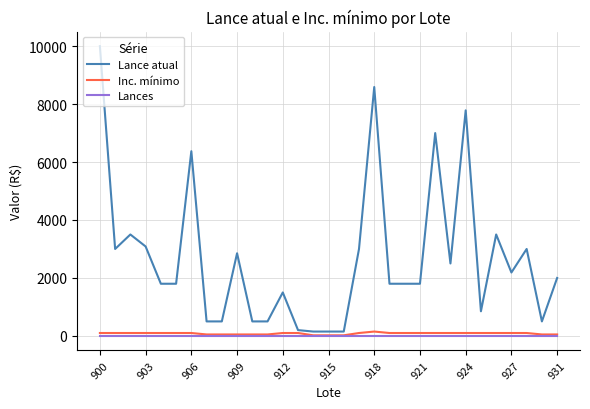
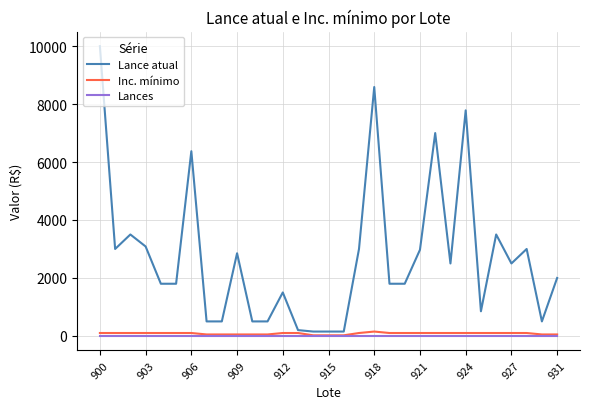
Lance atual, 921: 1800 -> 3000
Lance atual, 927: 2200 -> 2500
